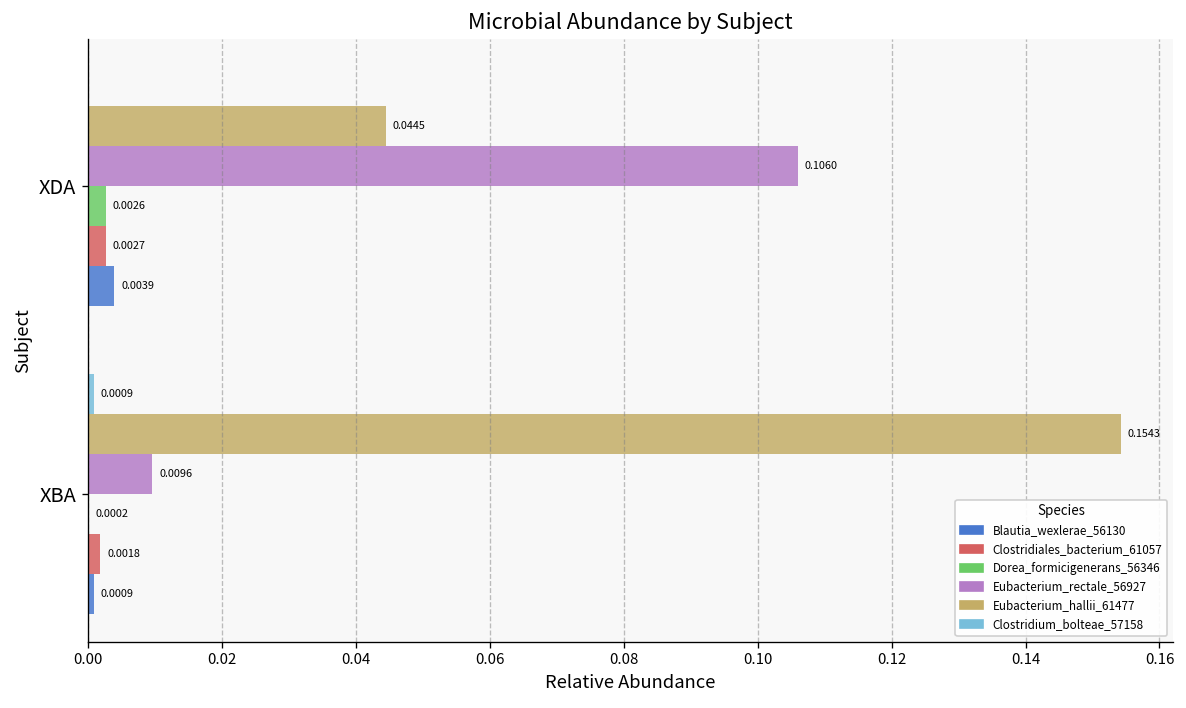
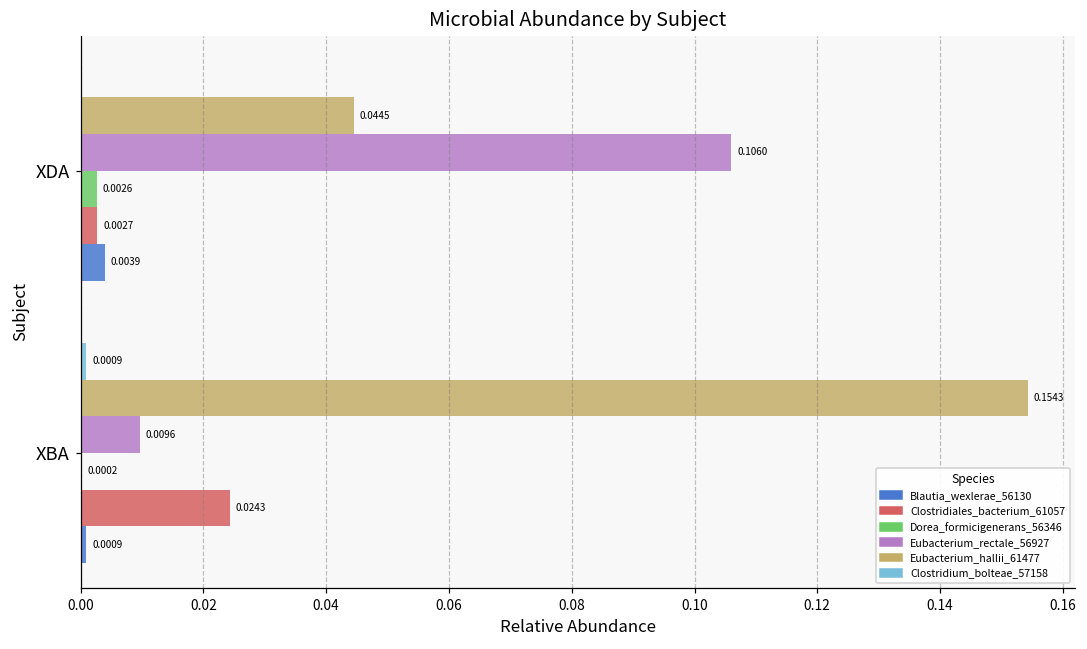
Clostridiales_bacterium_61057, XBA: 0.0018 -> 0.0243
